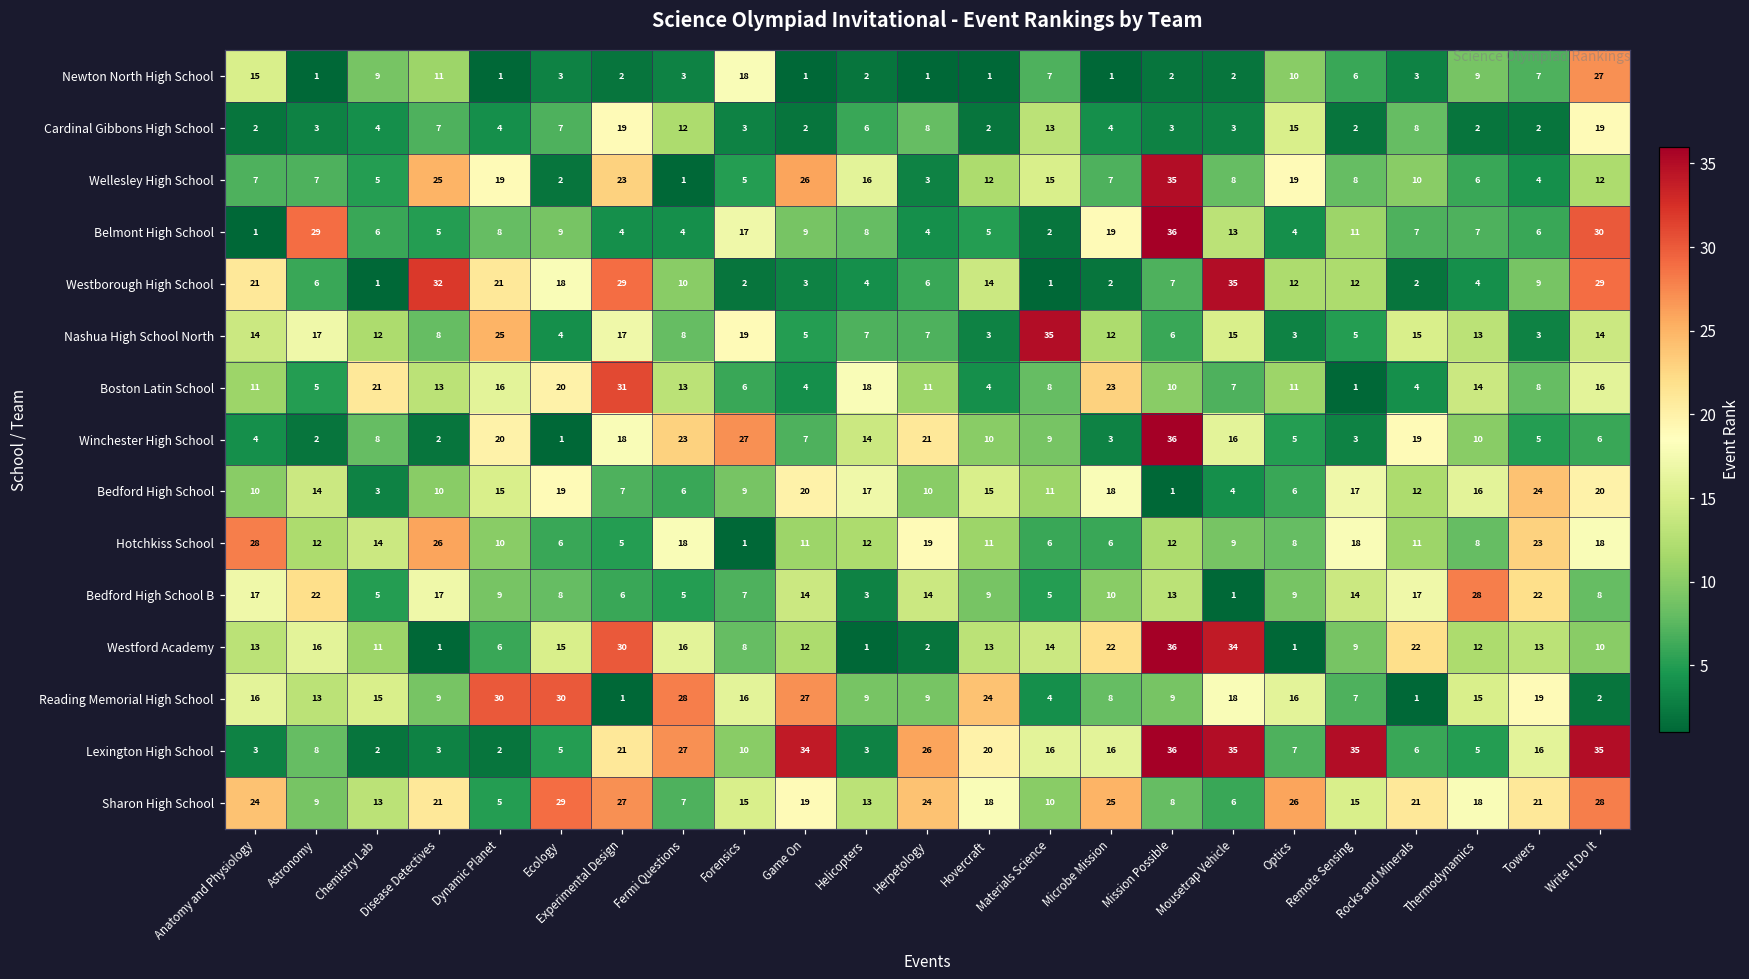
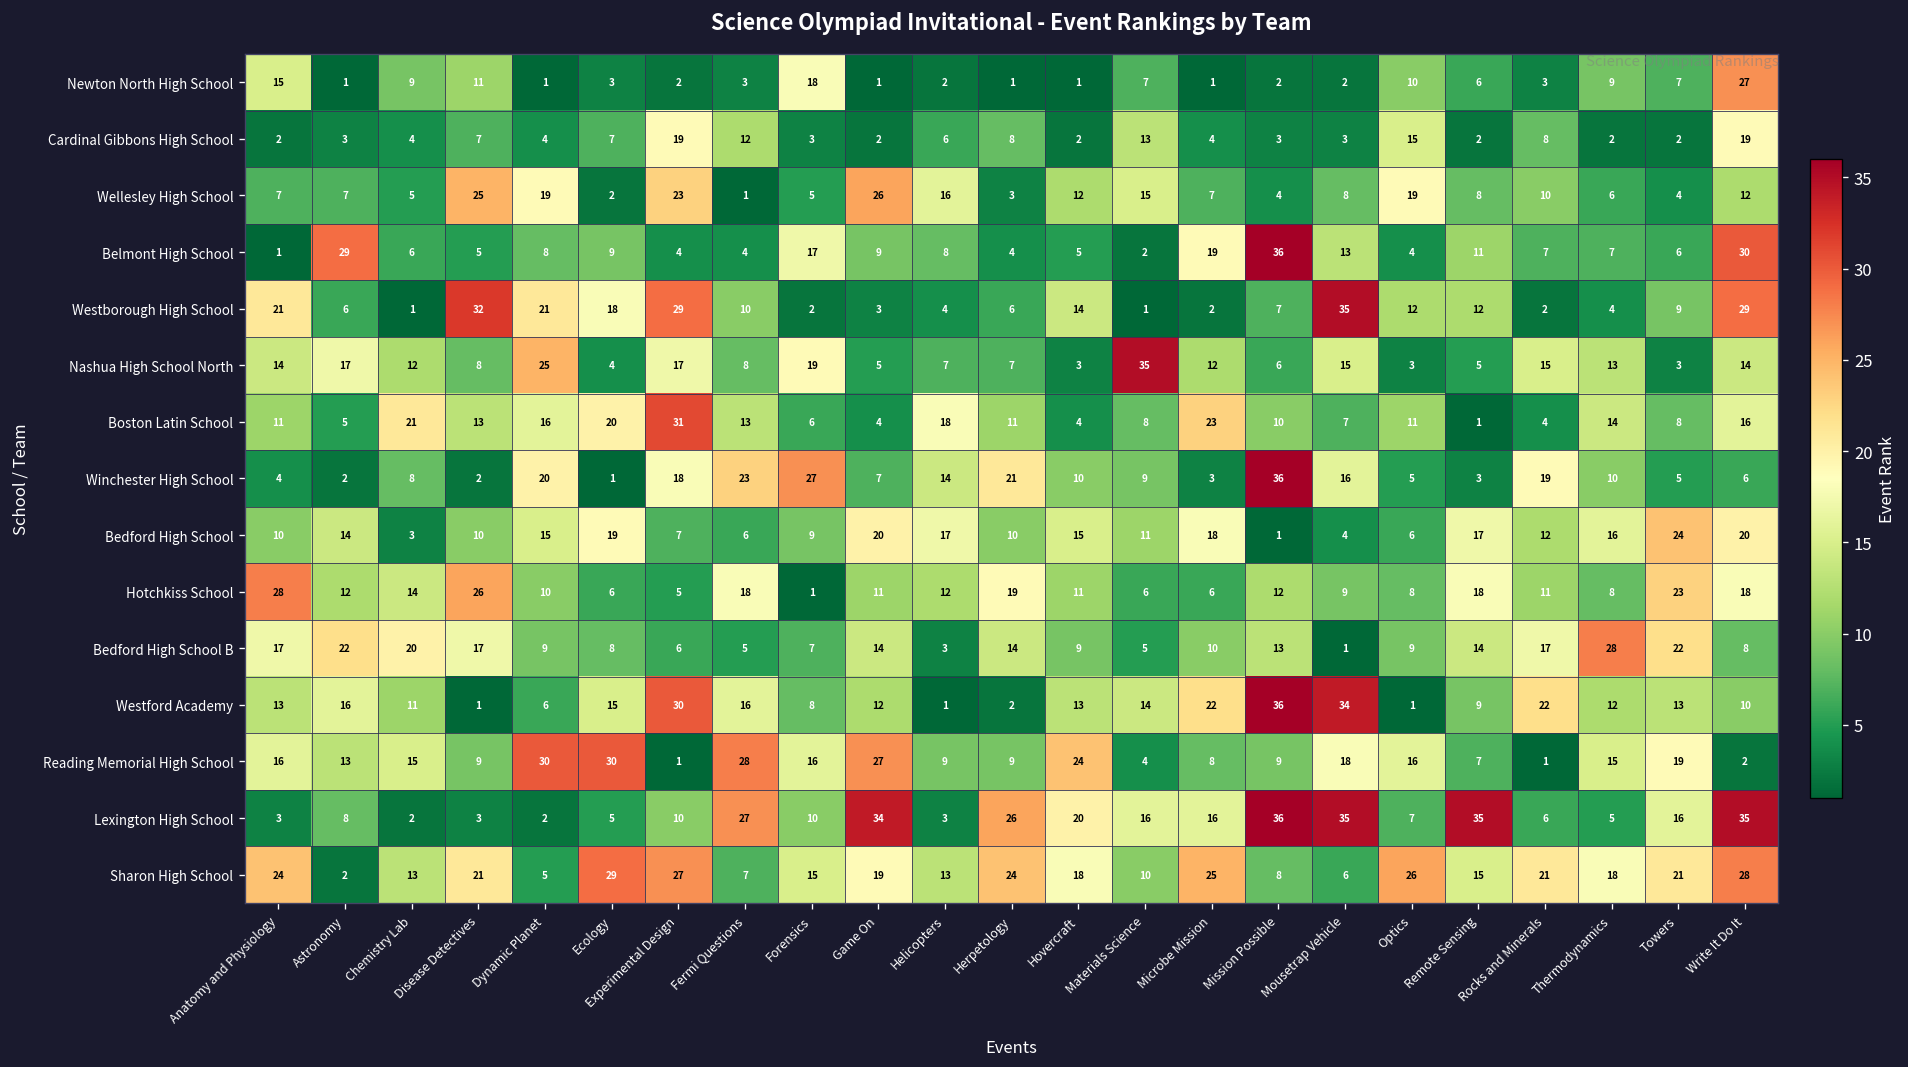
Wellesley High School, Mission Possible: 35 -> 4
Bedford High School B, Chemistry Lab: 5 -> 20
Lexington High School, Experimental Design: 21 -> 10
Sharon High School, Astronomy: 9 -> 2
